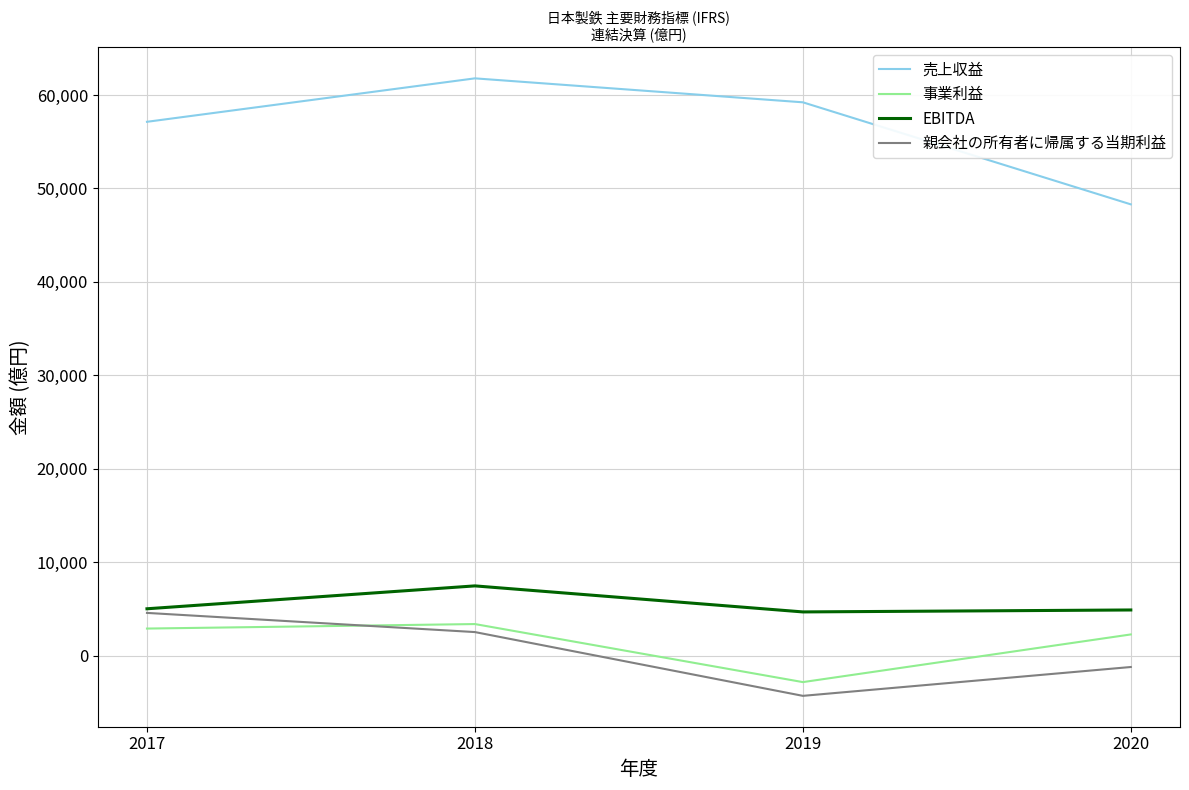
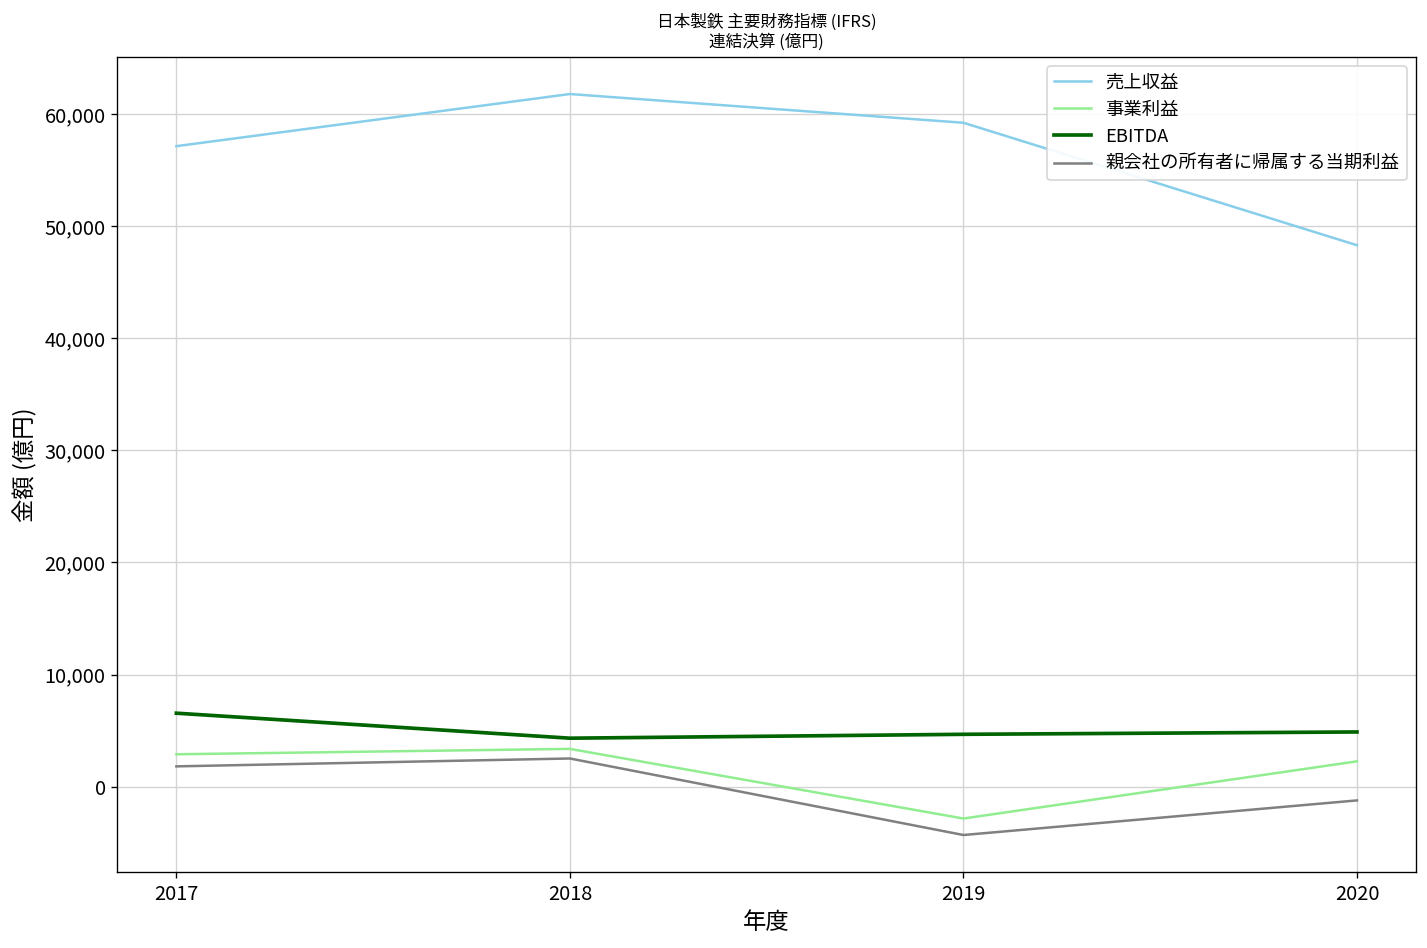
EBITDA, 2017: 5,000 -> 7,000
親会社の所有者に帰属する当期利益, 2017: 5,000 -> 2,000
EBITDA, 2018: 7,000 -> 4,000
